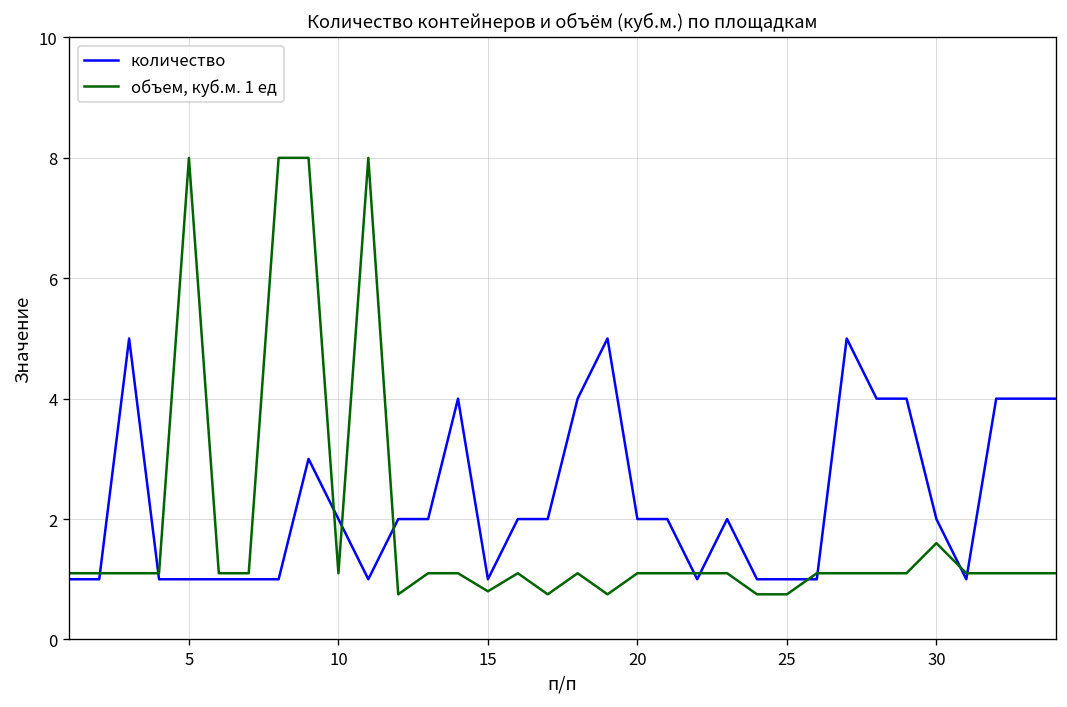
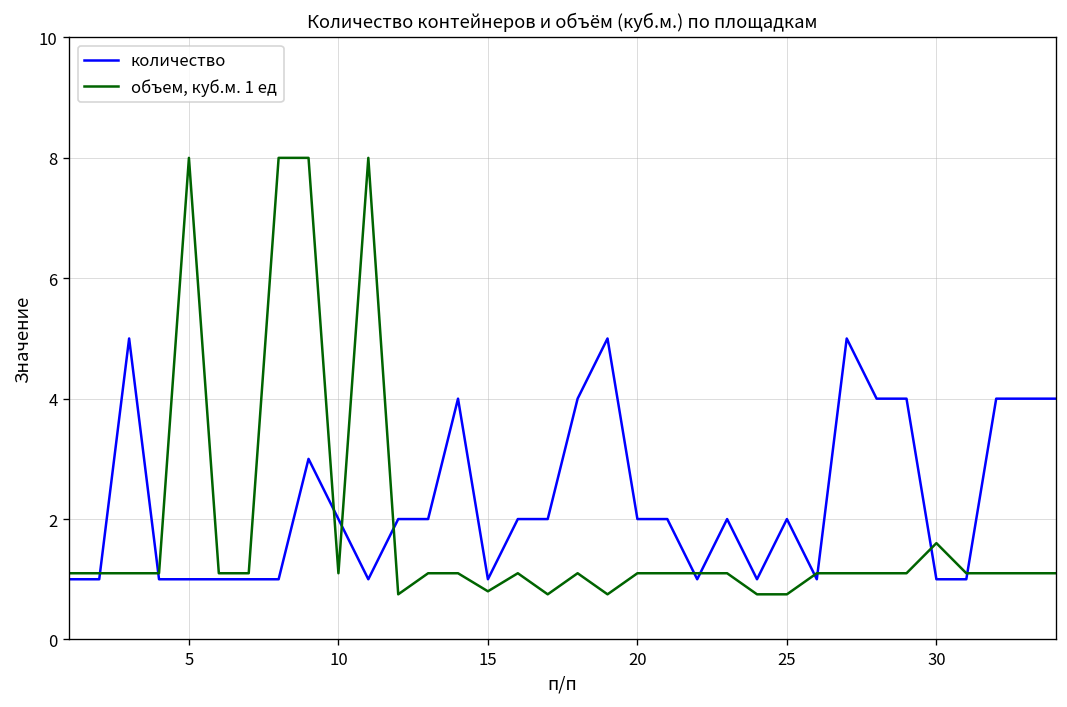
количество, 25: 1 -> 2
количество, 30: 2 -> 1
